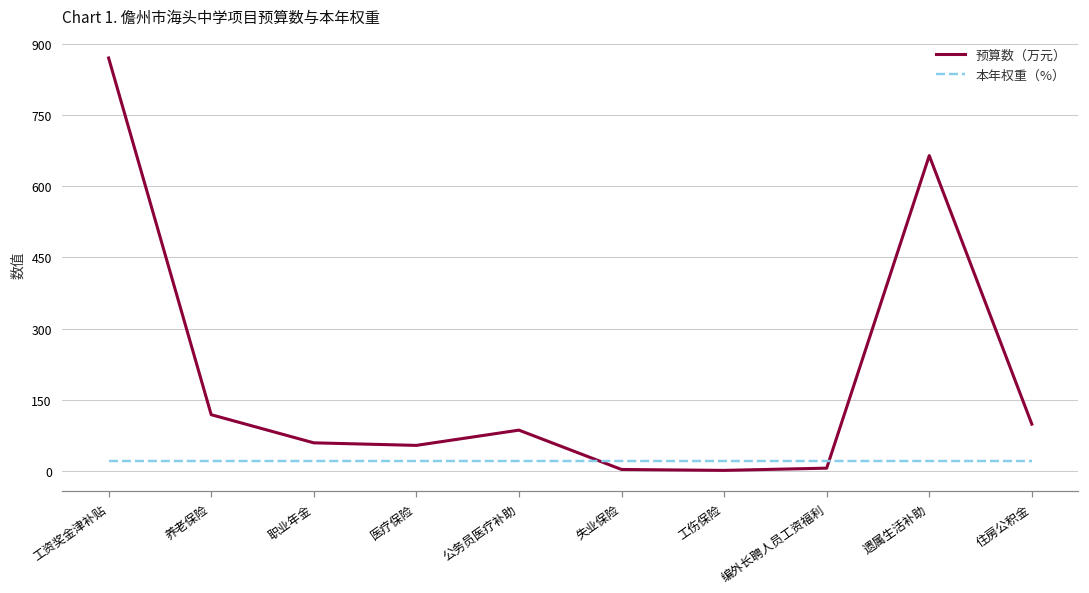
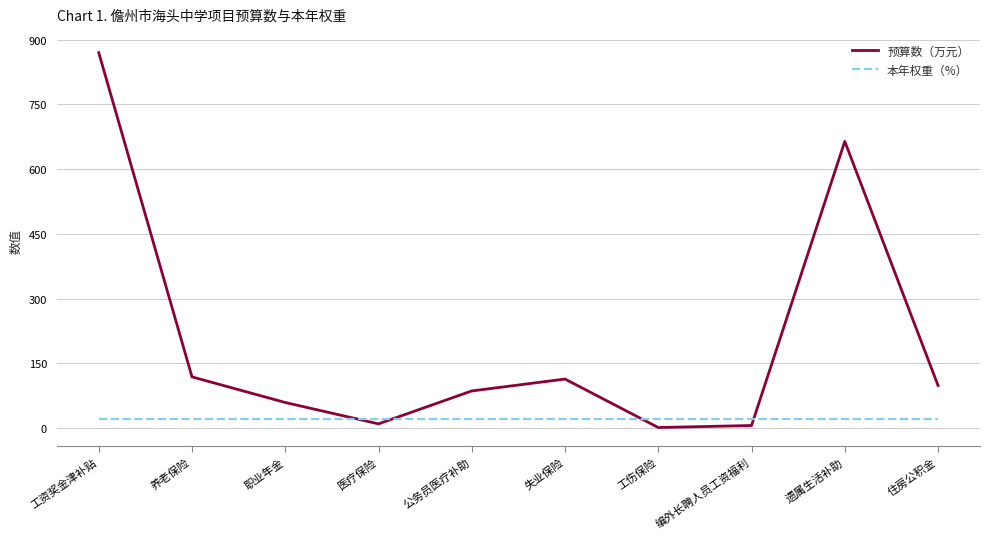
预算数（万元）, 医疗保险: 50 -> 10
预算数（万元）, 失业保险: 0 -> 110
